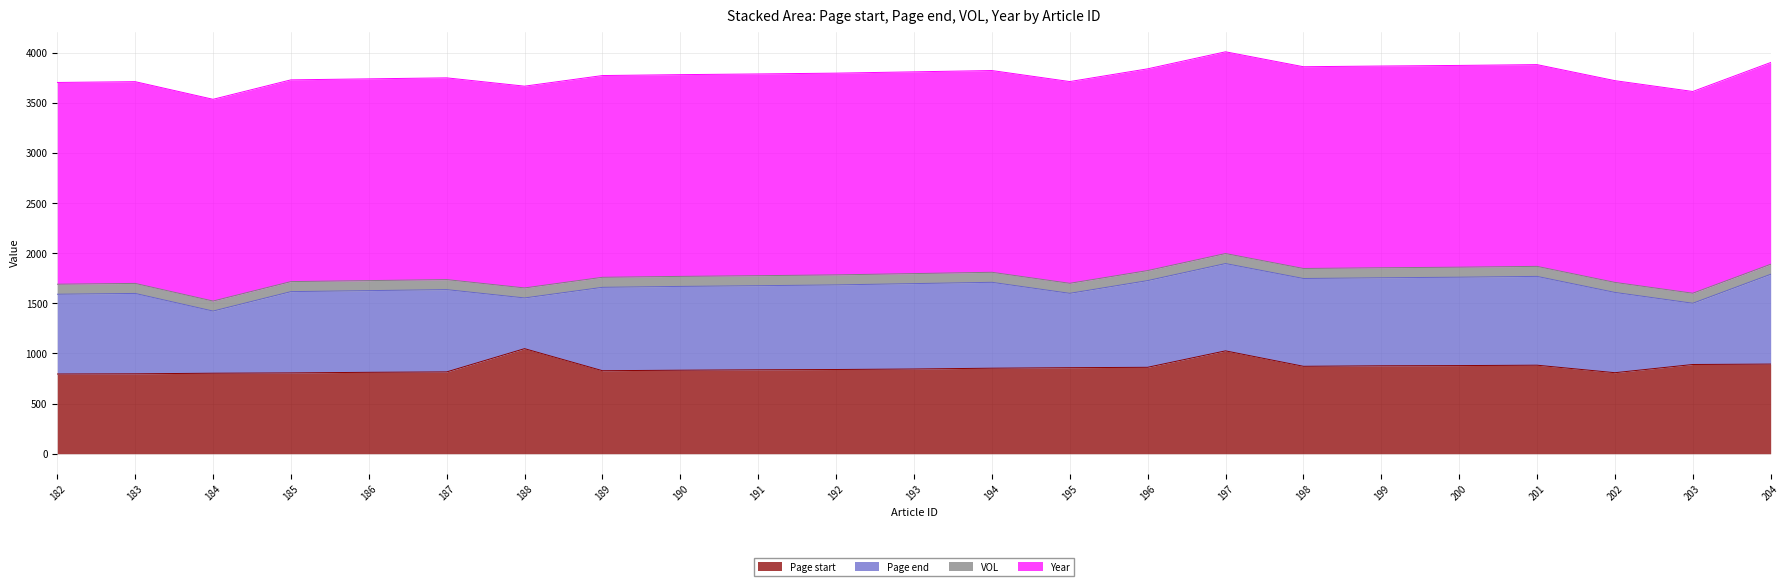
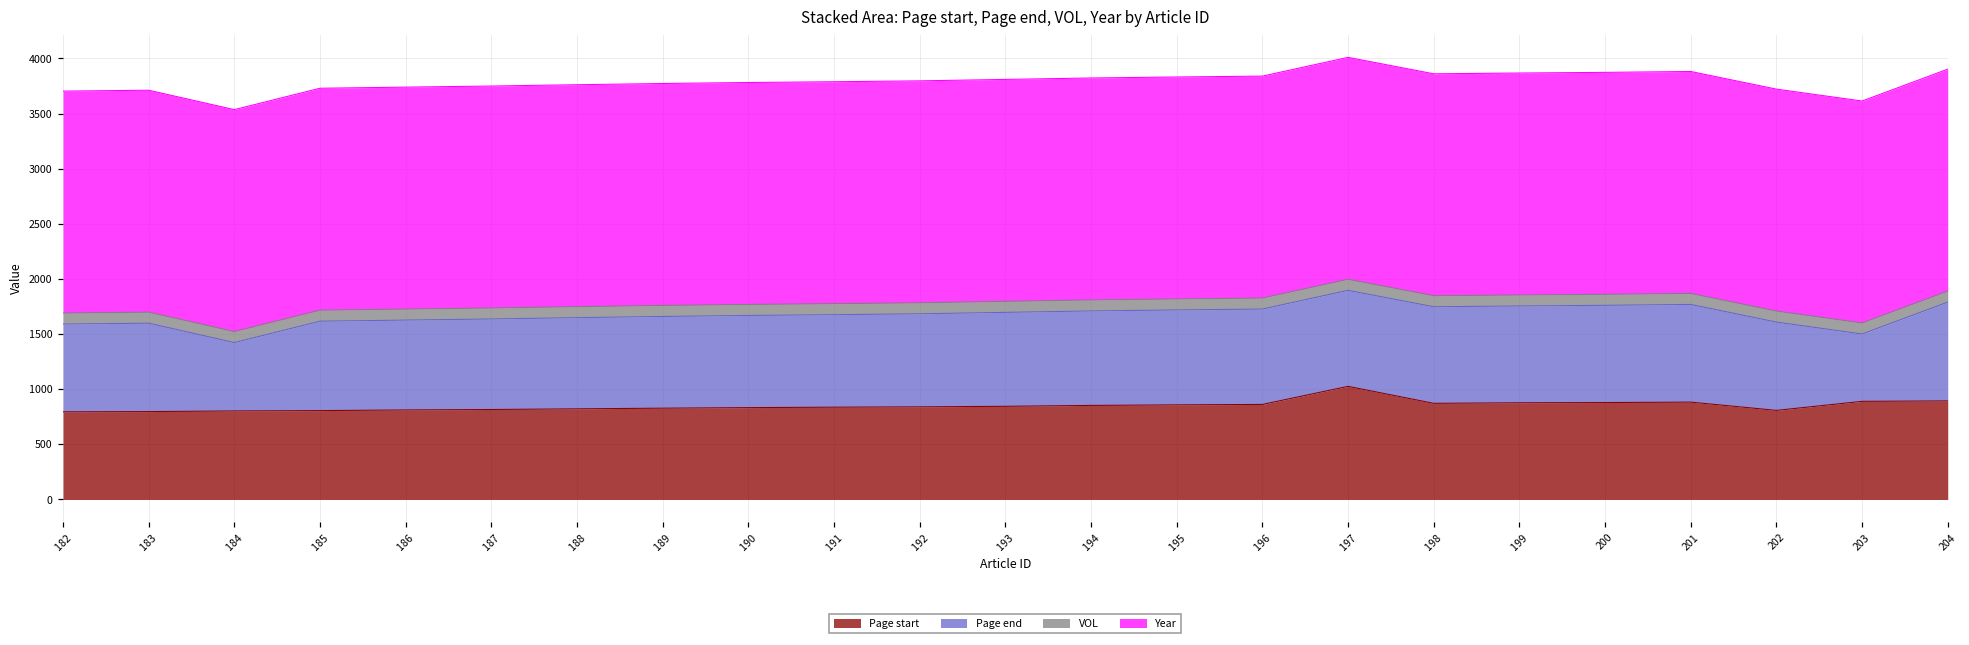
Page start, 188: 1050 -> 820
Page end, 188: 510 -> 830
Page end, 195: 740 -> 860
